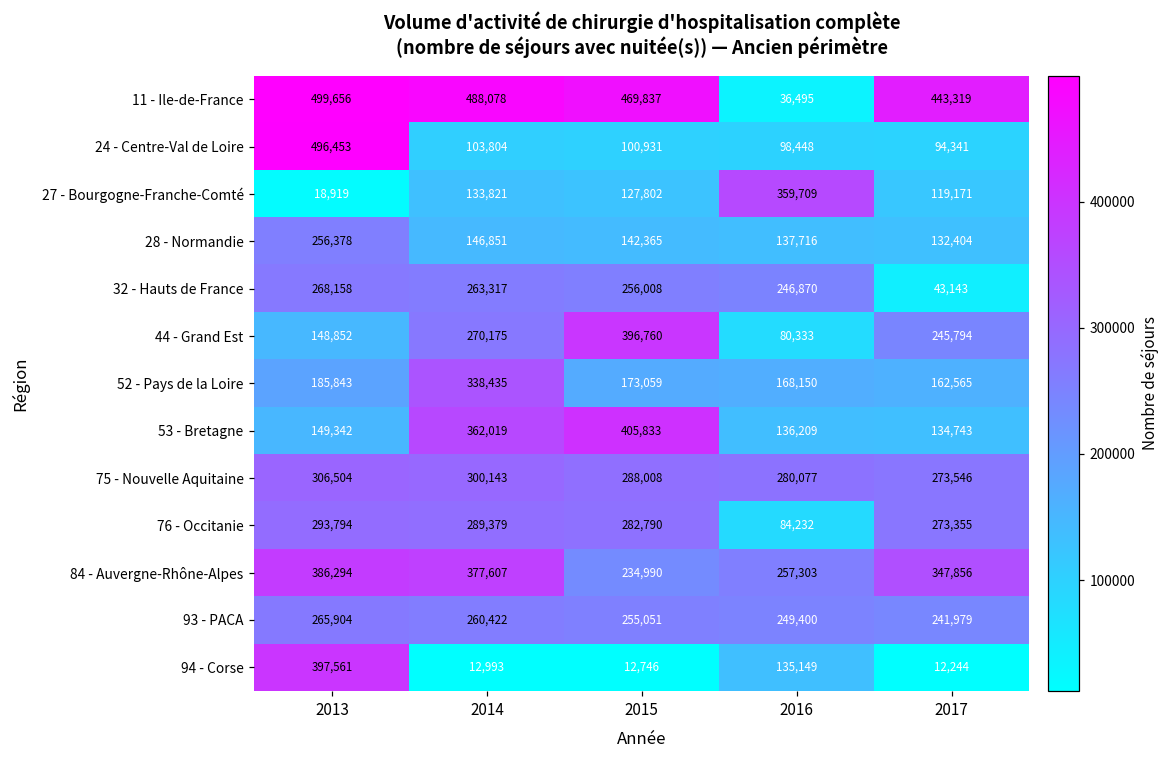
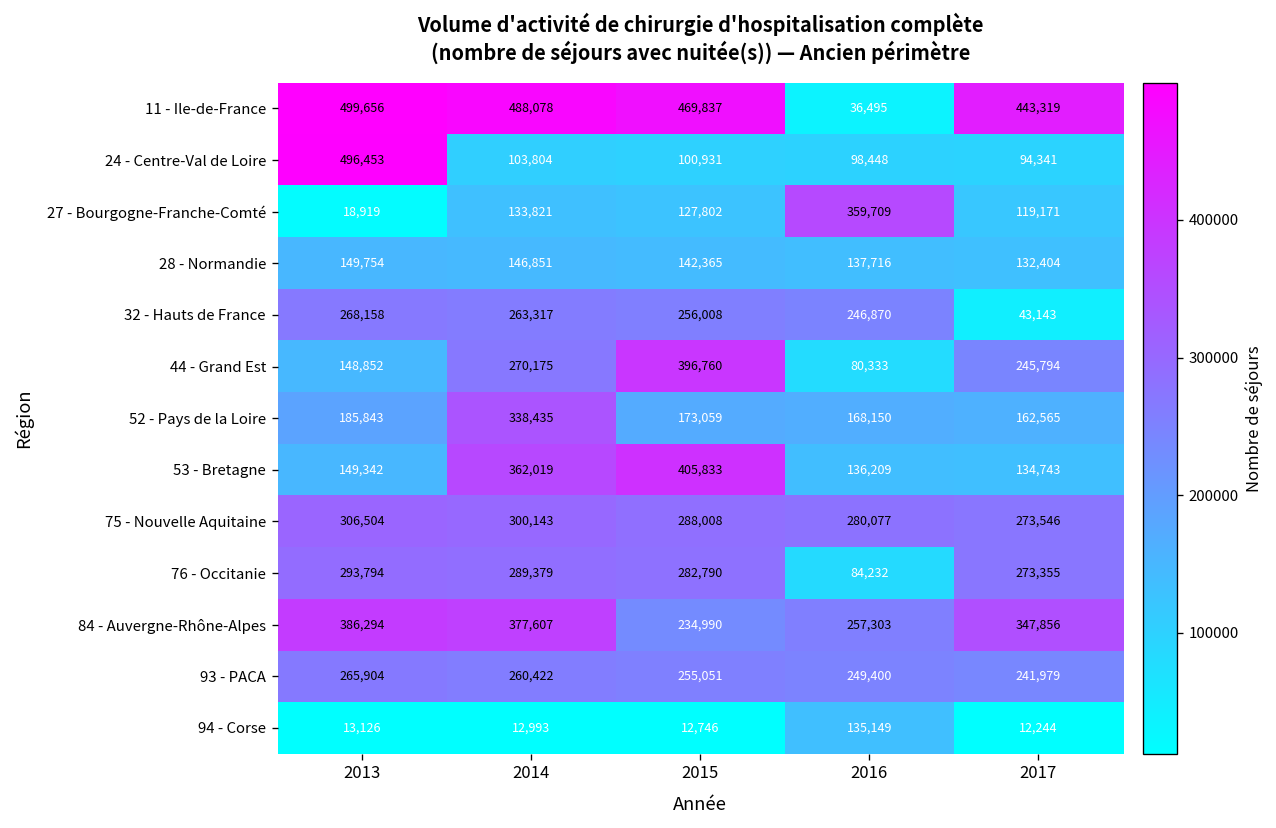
28 - Normandie, 2013: 256,378 -> 149,754
94 - Corse, 2013: 397,561 -> 13,126
